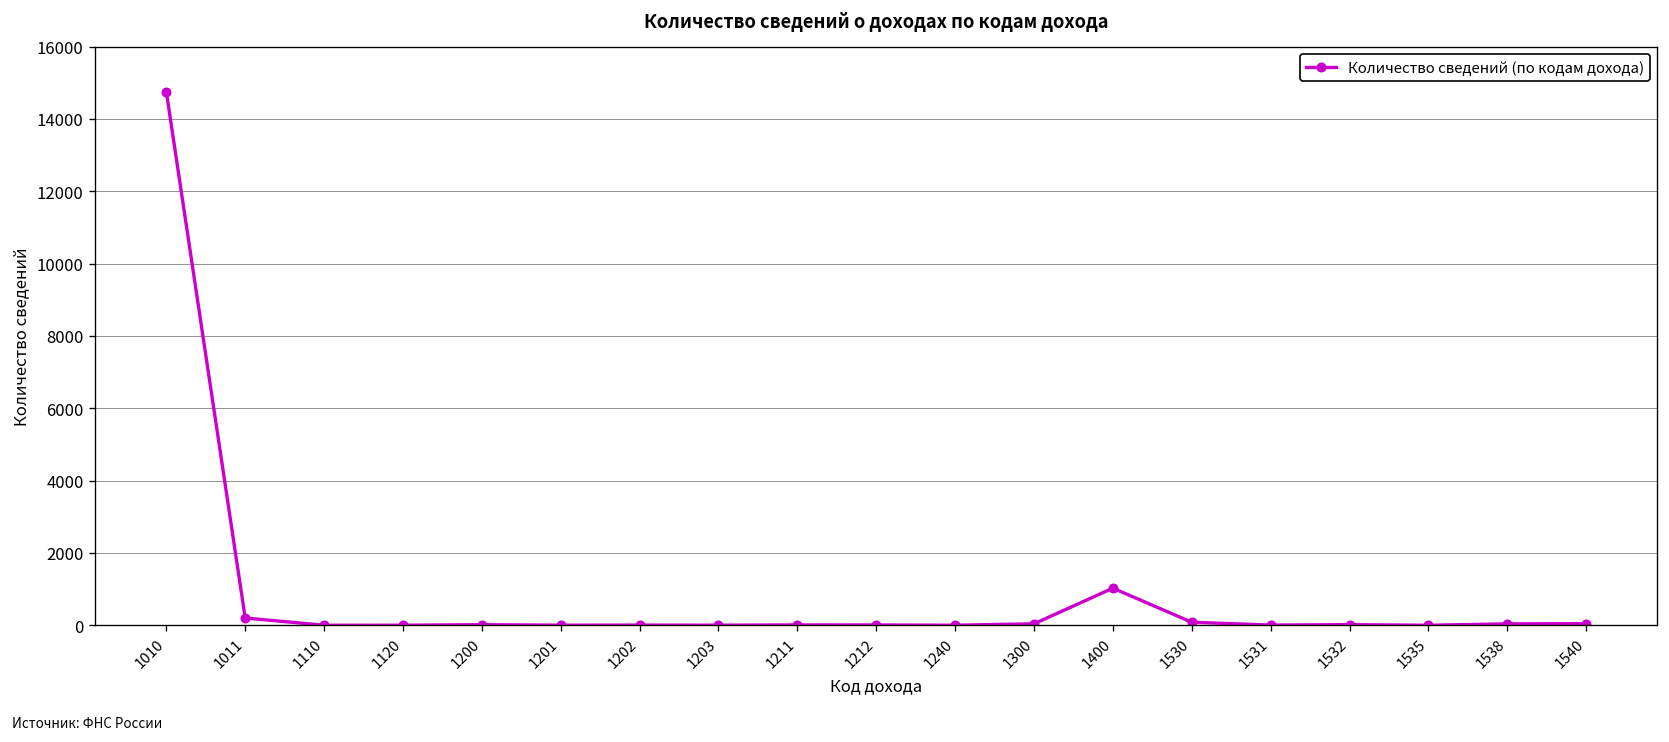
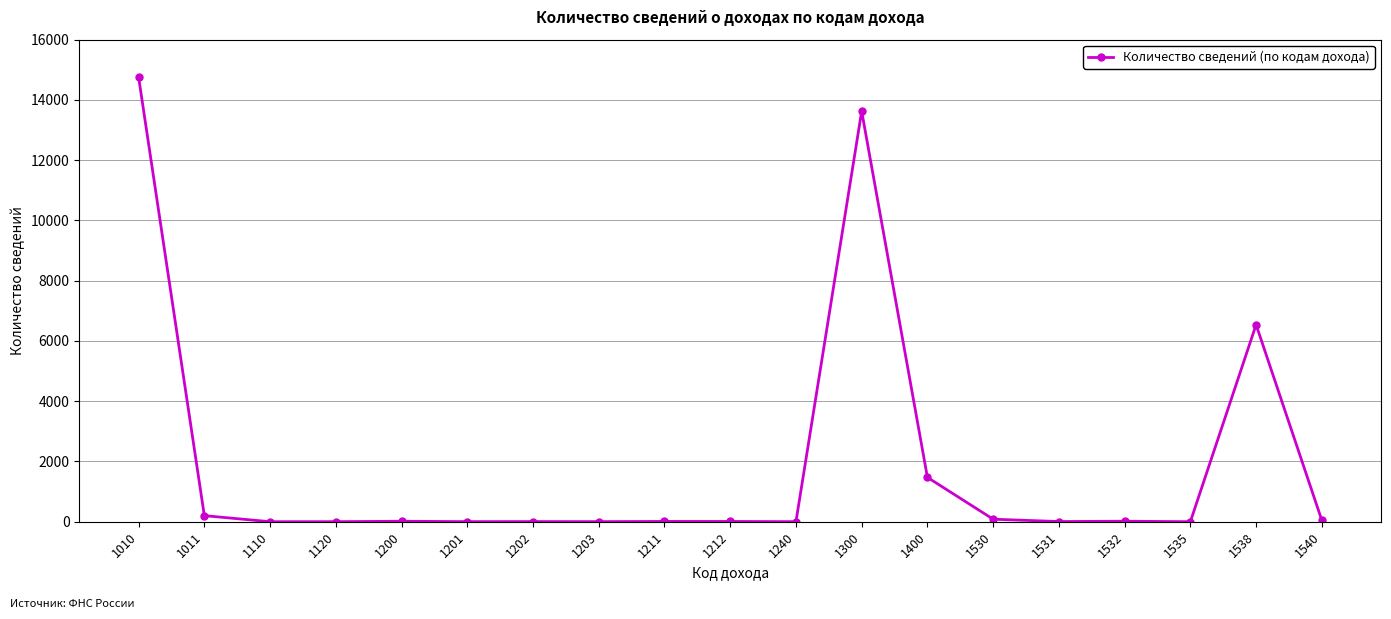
1300: 0 -> 13600
1400: 1000 -> 1500
1538: 0 -> 6500
